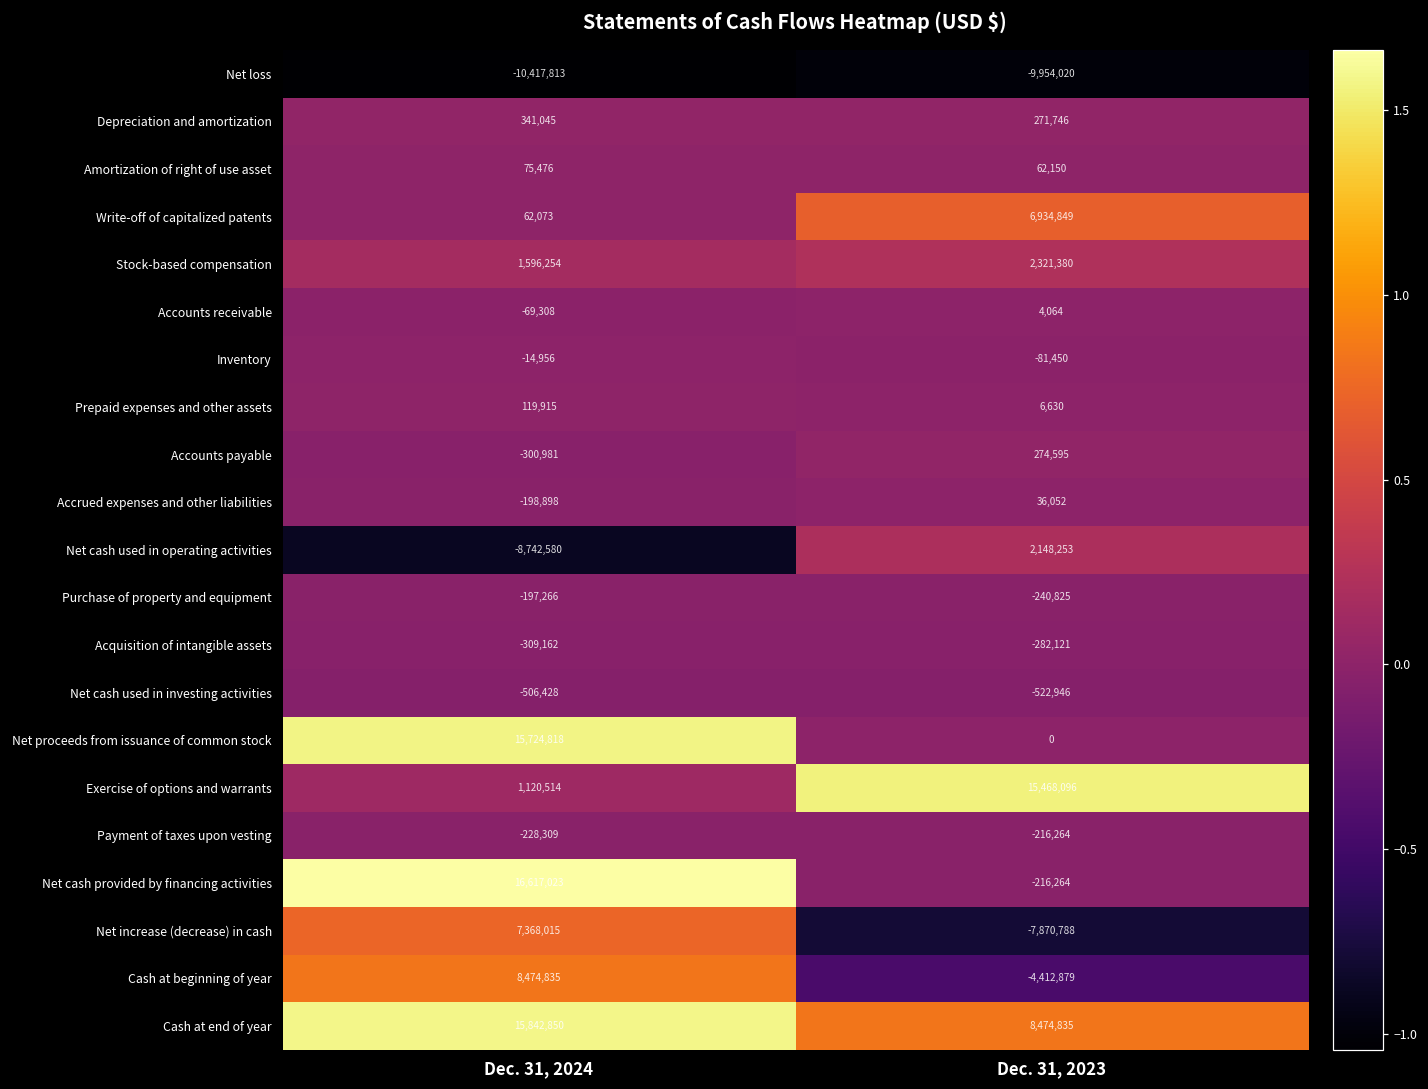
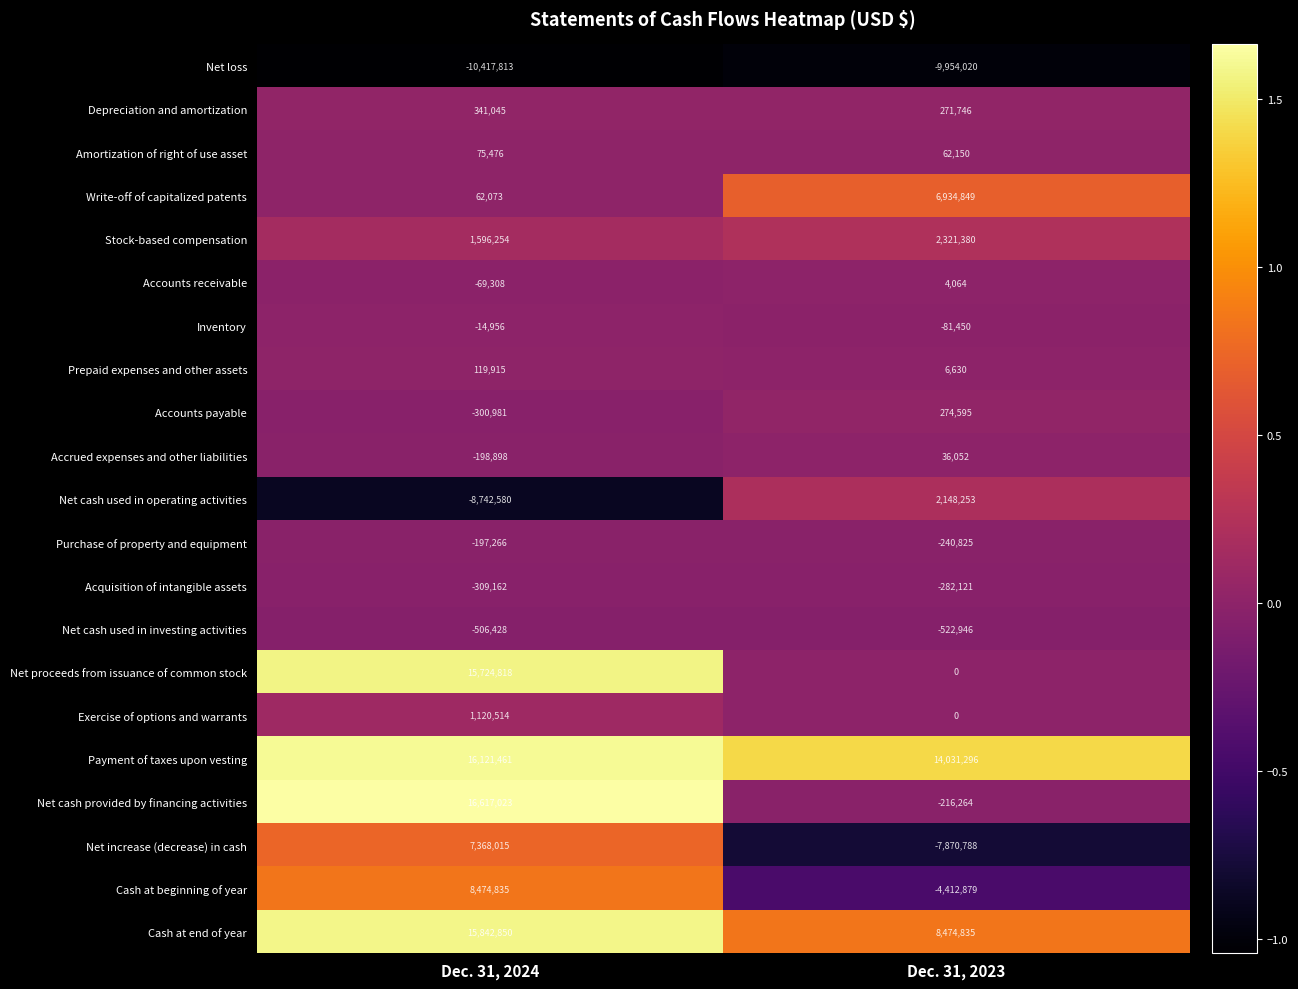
Exercise of options and warrants, Dec. 31, 2023: 15,468,096 -> 0
Payment of taxes upon vesting, Dec. 31, 2024: -228,309 -> 16,121,461
Payment of taxes upon vesting, Dec. 31, 2023: -216,264 -> 14,031,296
